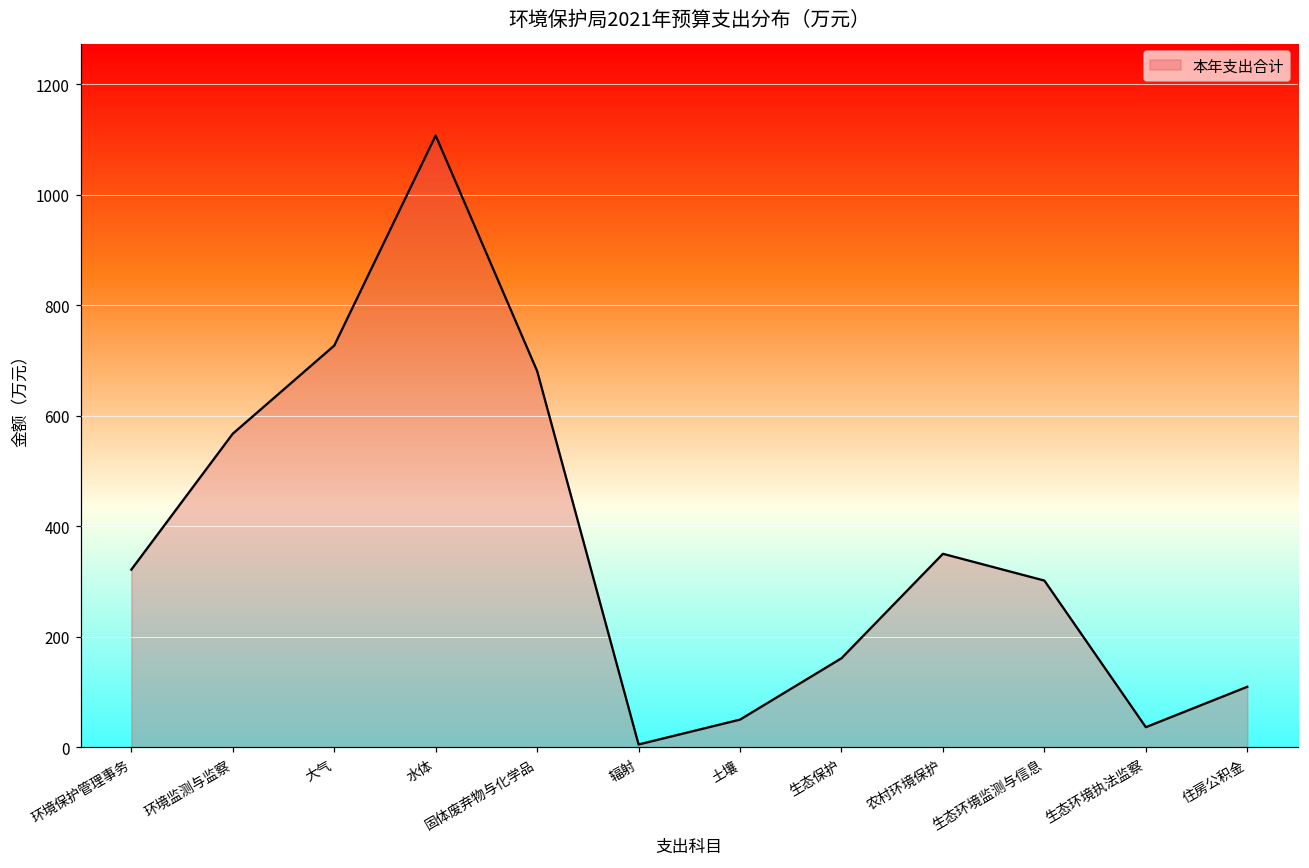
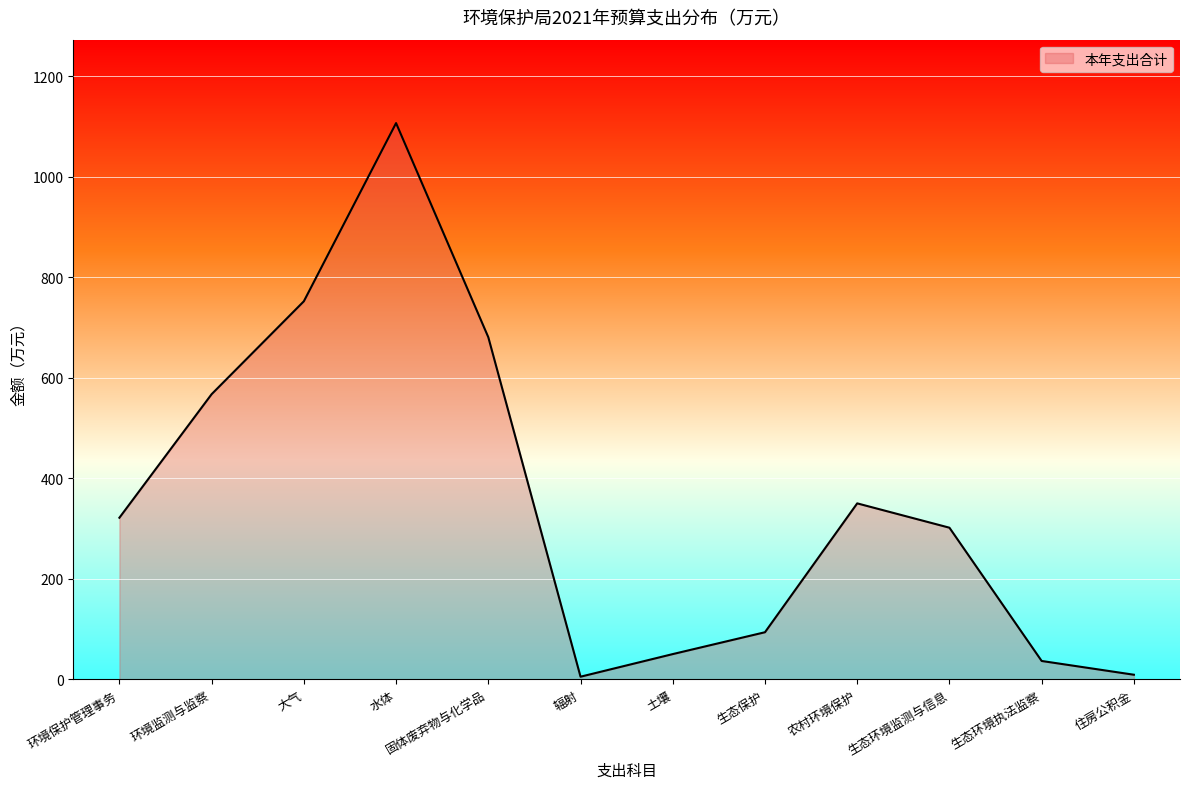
大气: 730 -> 750
生态保护: 160 -> 90
住房公积金: 110 -> 10
